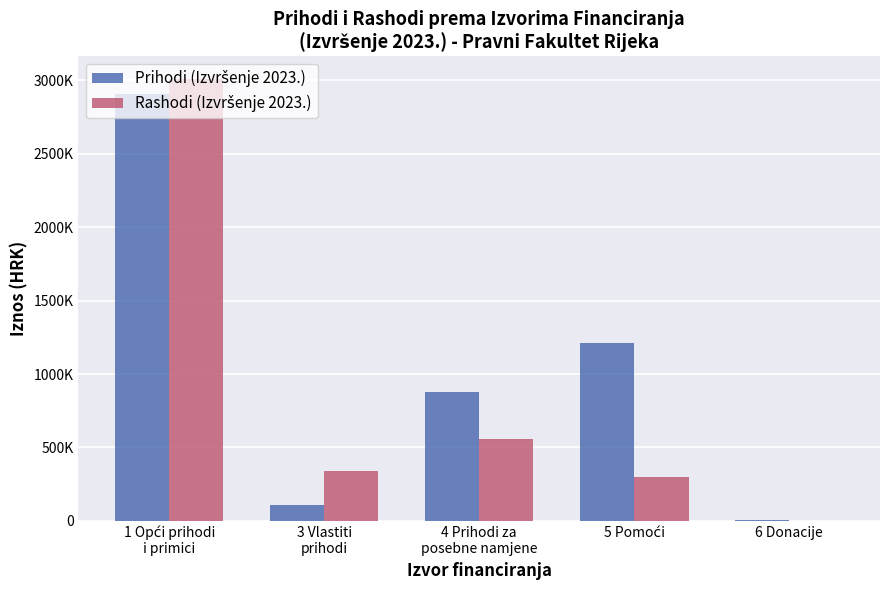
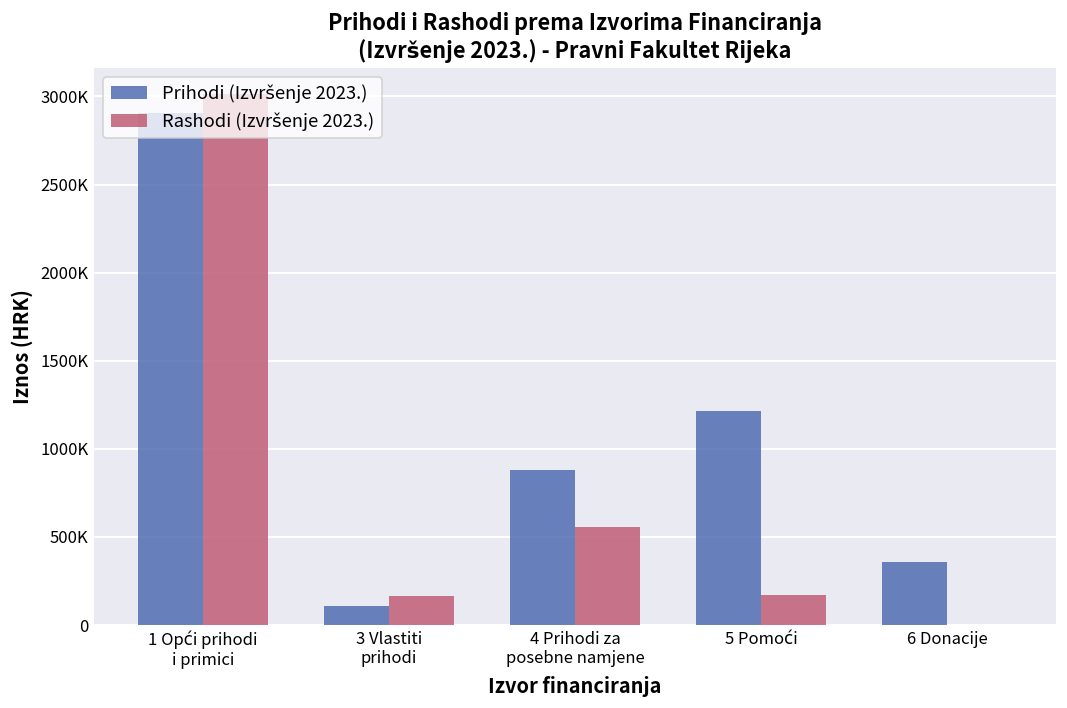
Rashodi (Izvršenje 2023.), 3 Vlastiti prihodi: 340000 -> 160000
Rashodi (Izvršenje 2023.), 5 Pomoći: 300000 -> 170000
Prihodi (Izvršenje 2023.), 6 Donacije: 10000 -> 360000
